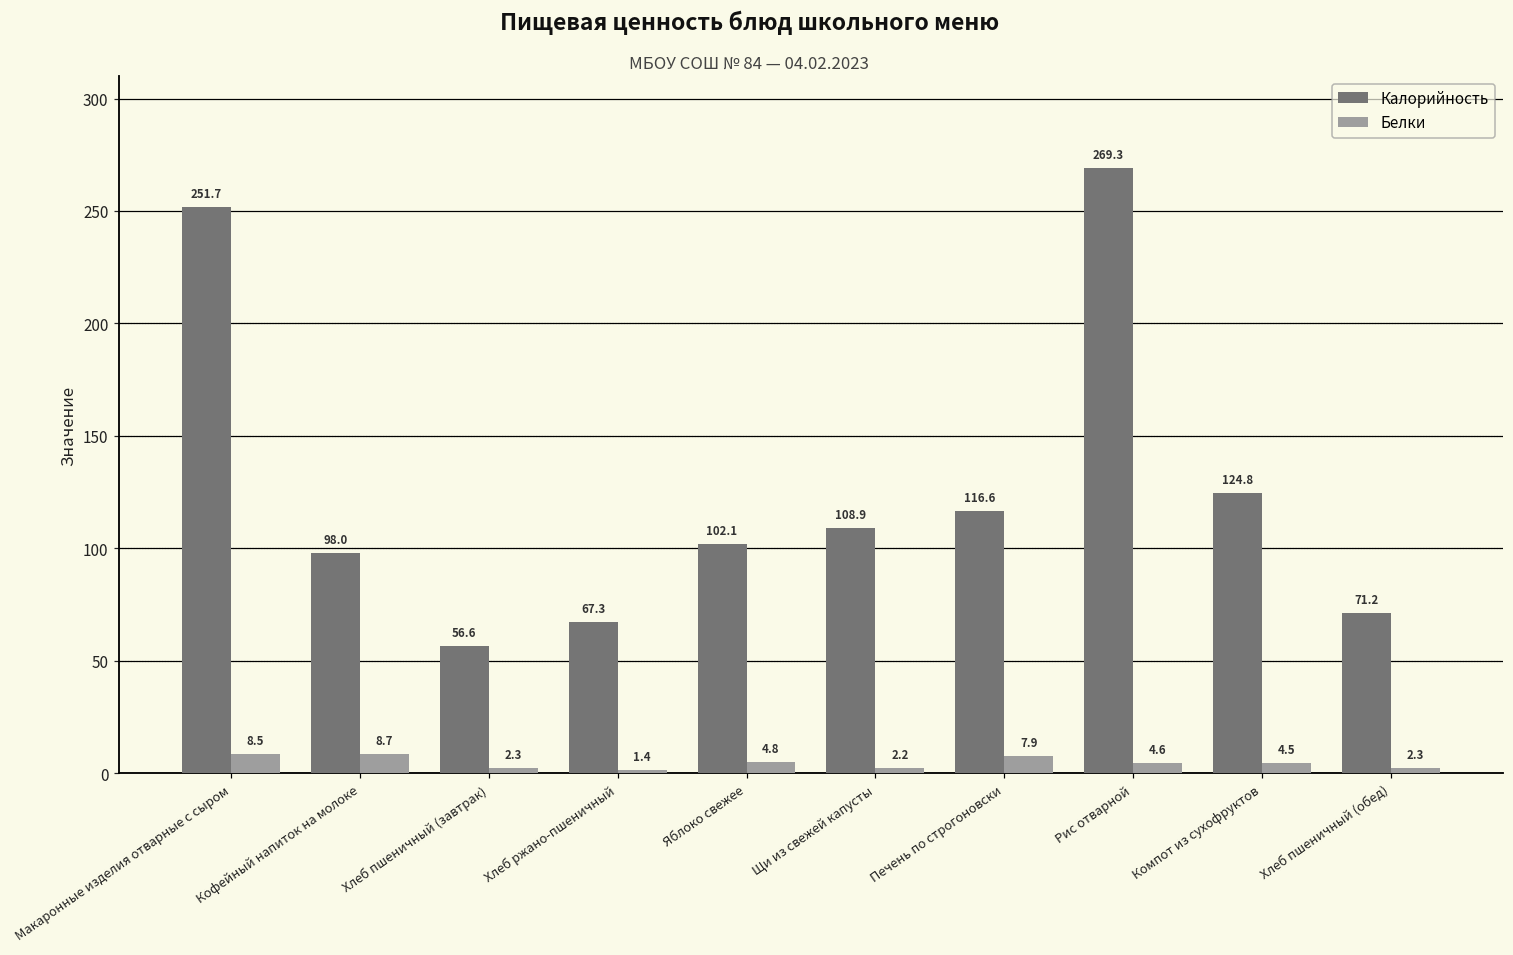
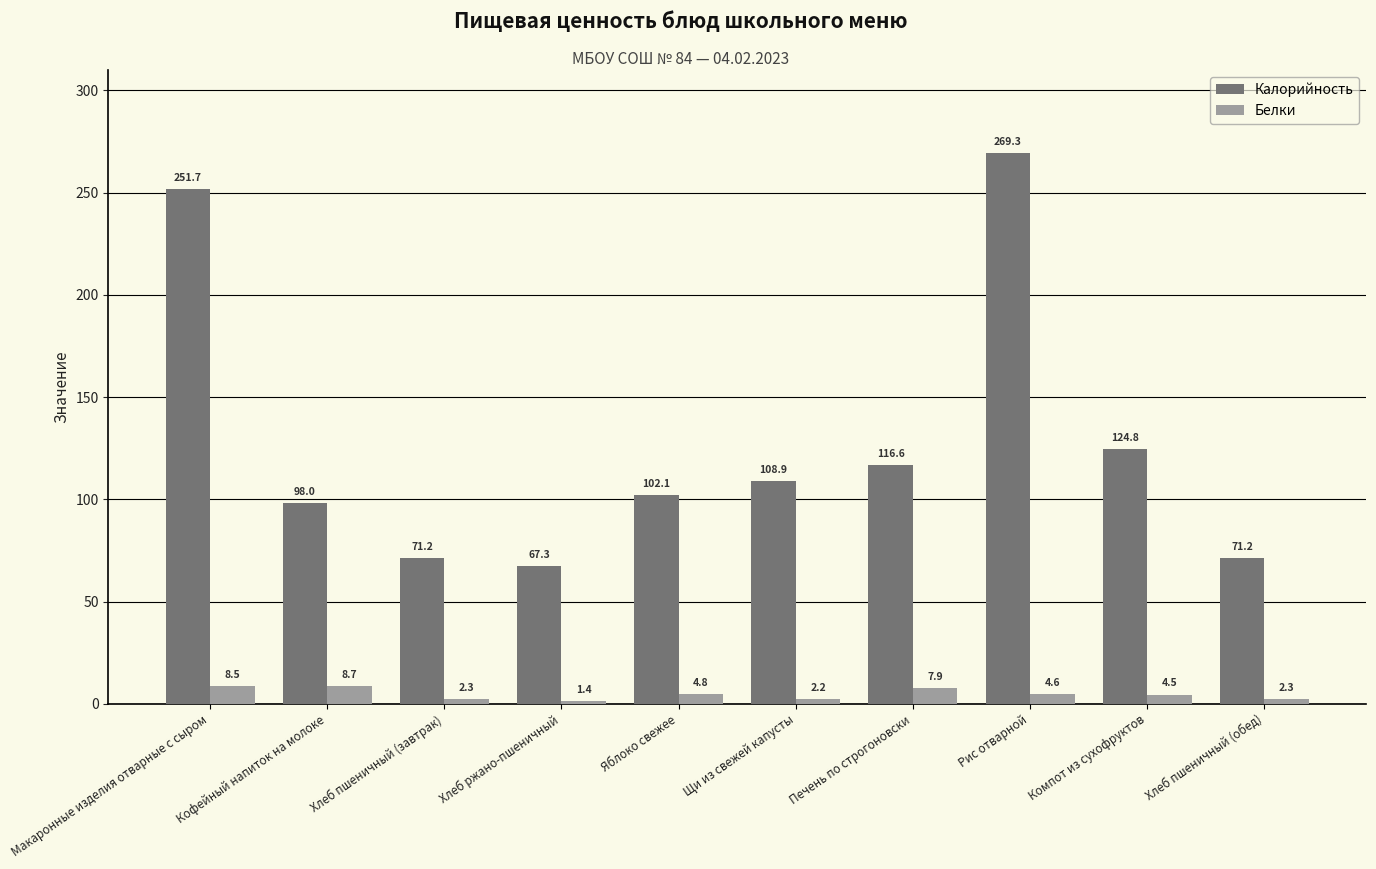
Калорийность, Хлеб пшеничный (завтрак): 56.6 -> 71.2
